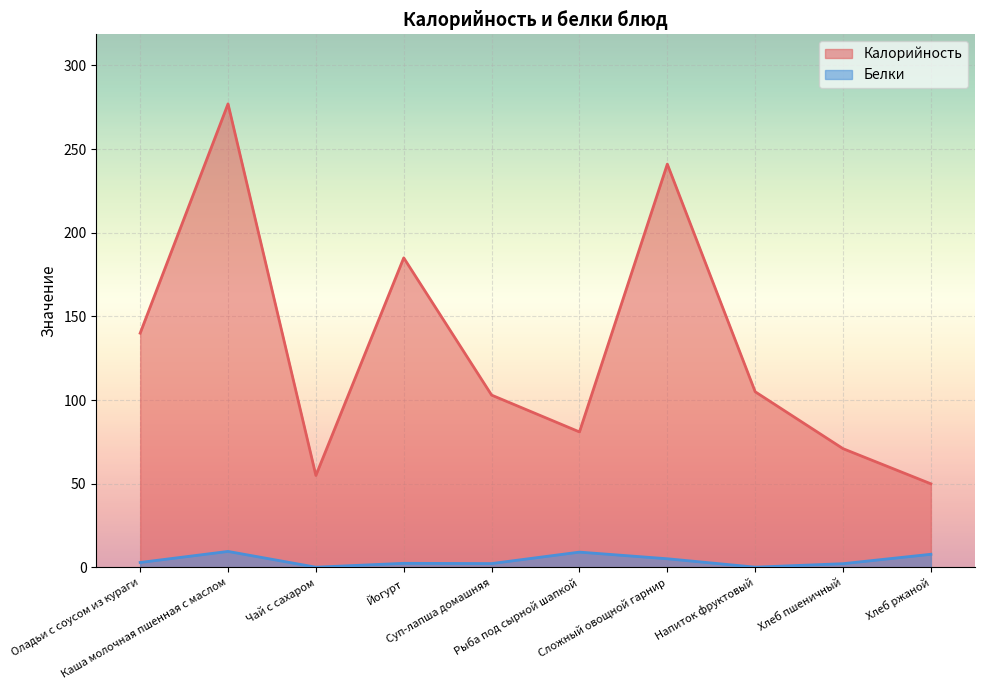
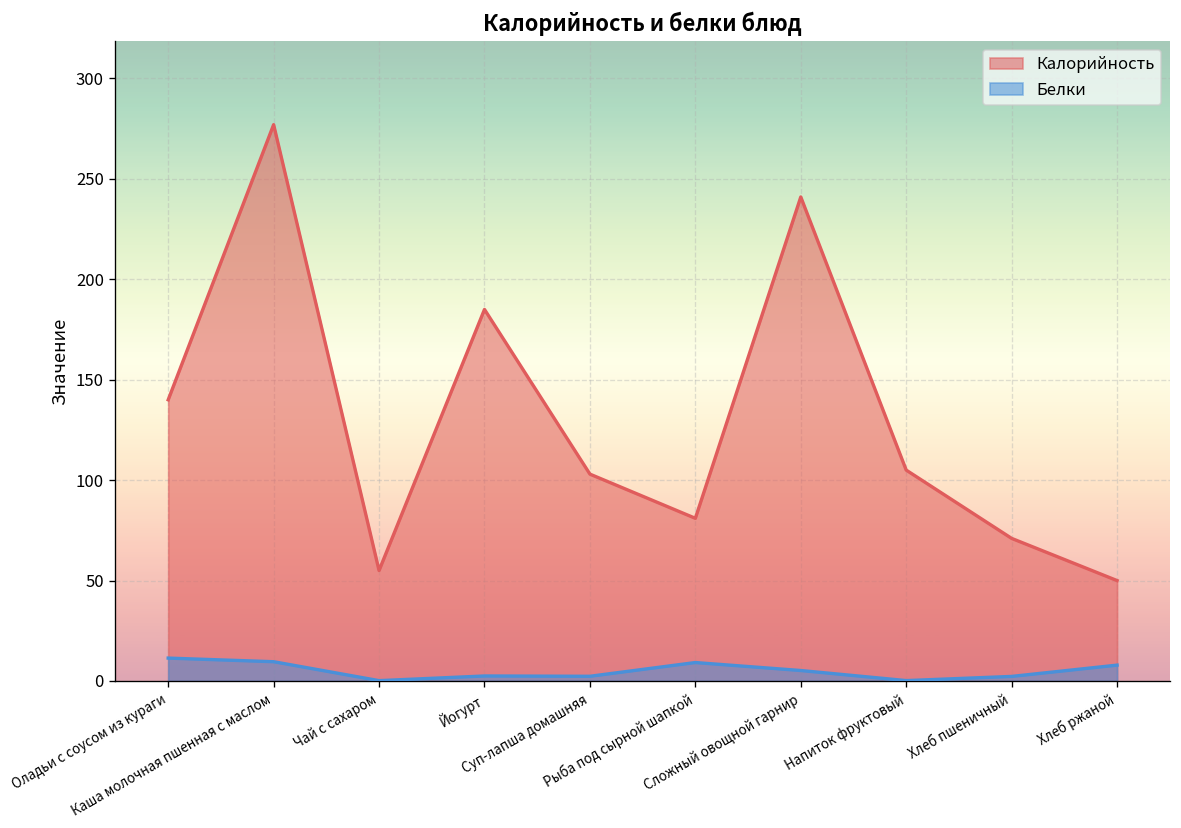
Белки, Оладьи с соусом из кураги: 3 -> 11
